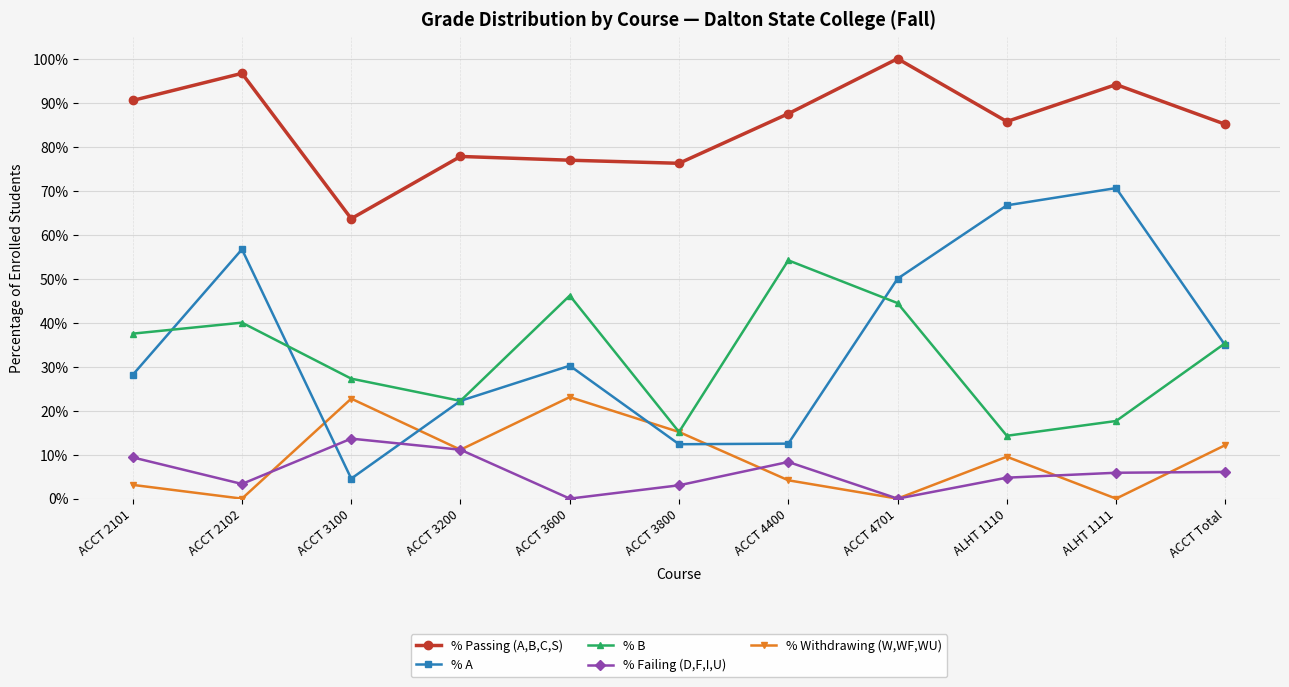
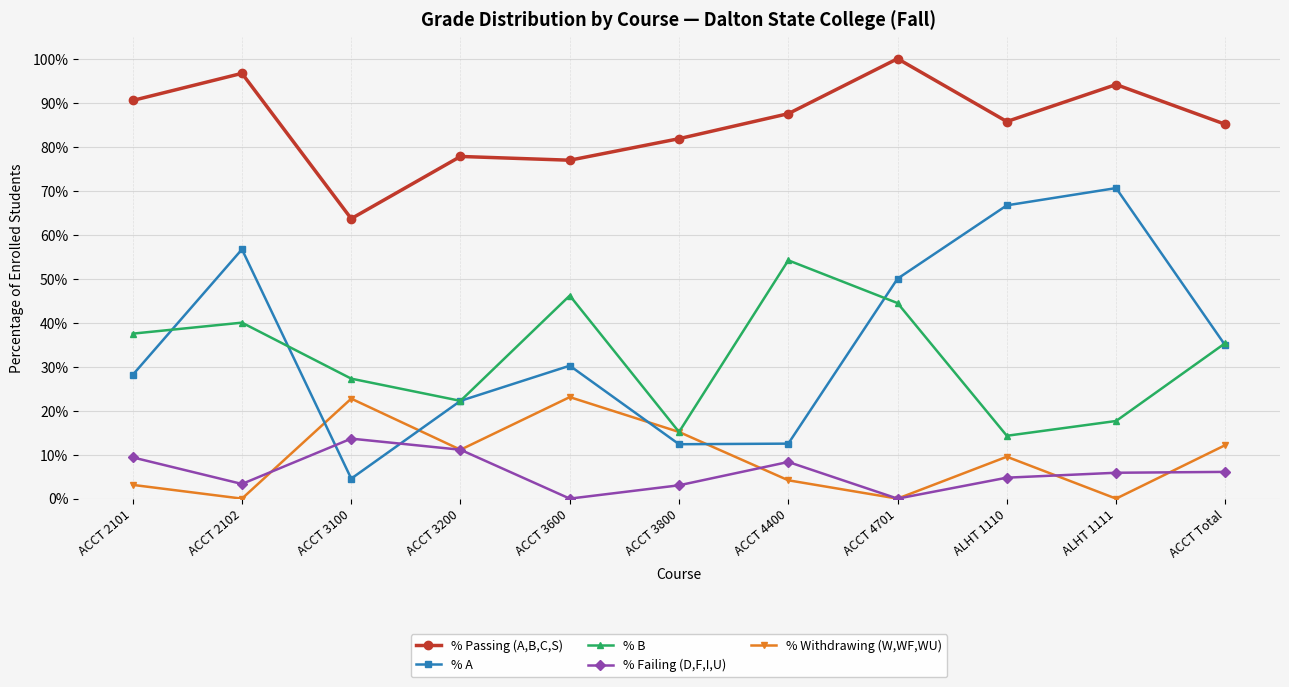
% Passing (A,B,C,S), ACCT 3800: 76% -> 82%
